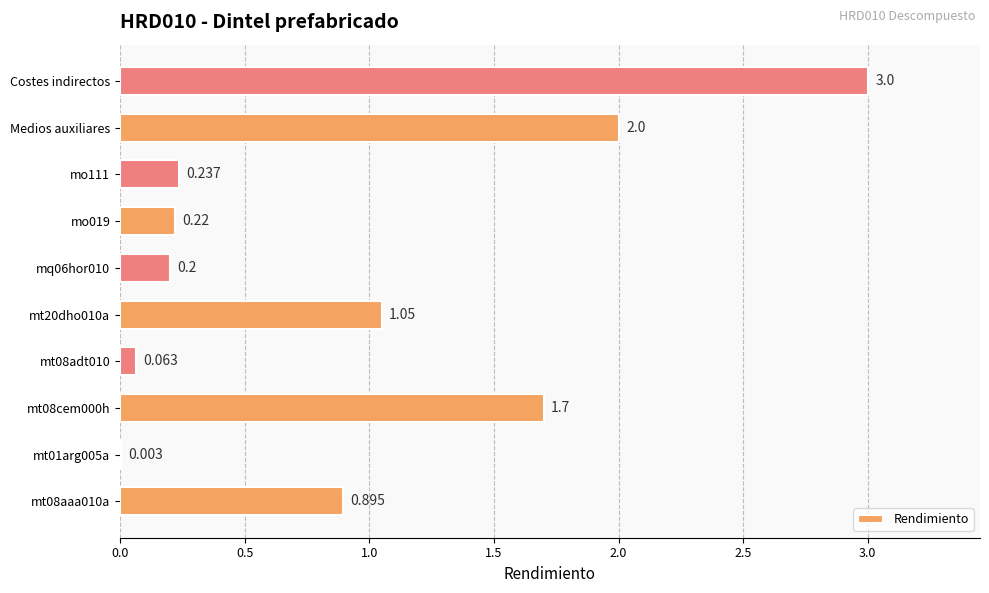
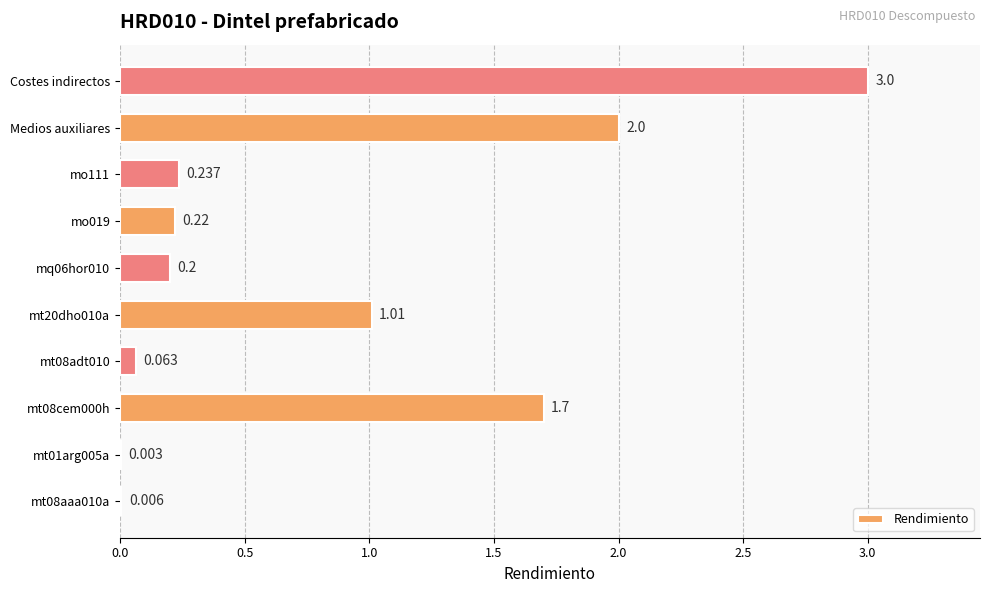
mt20dho010a: 1.05 -> 1.01
mt08aaa010a: 0.895 -> 0.006
